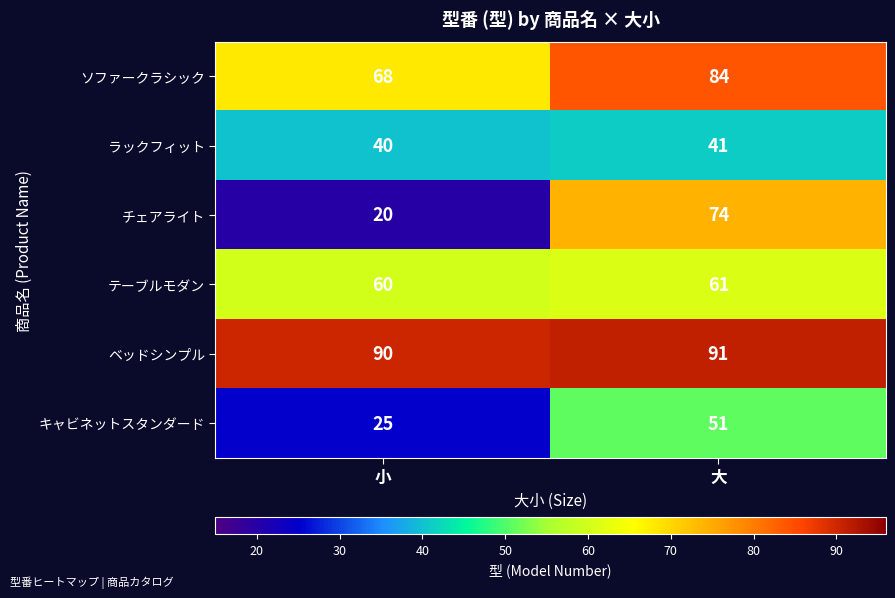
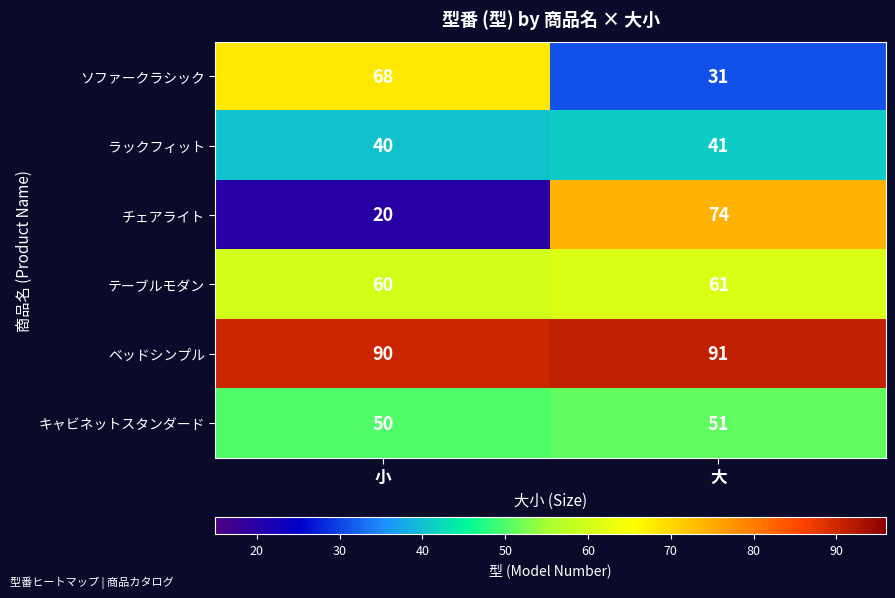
ソファークラシック, 大: 84 -> 31
キャビネットスタンダード, 小: 25 -> 50
